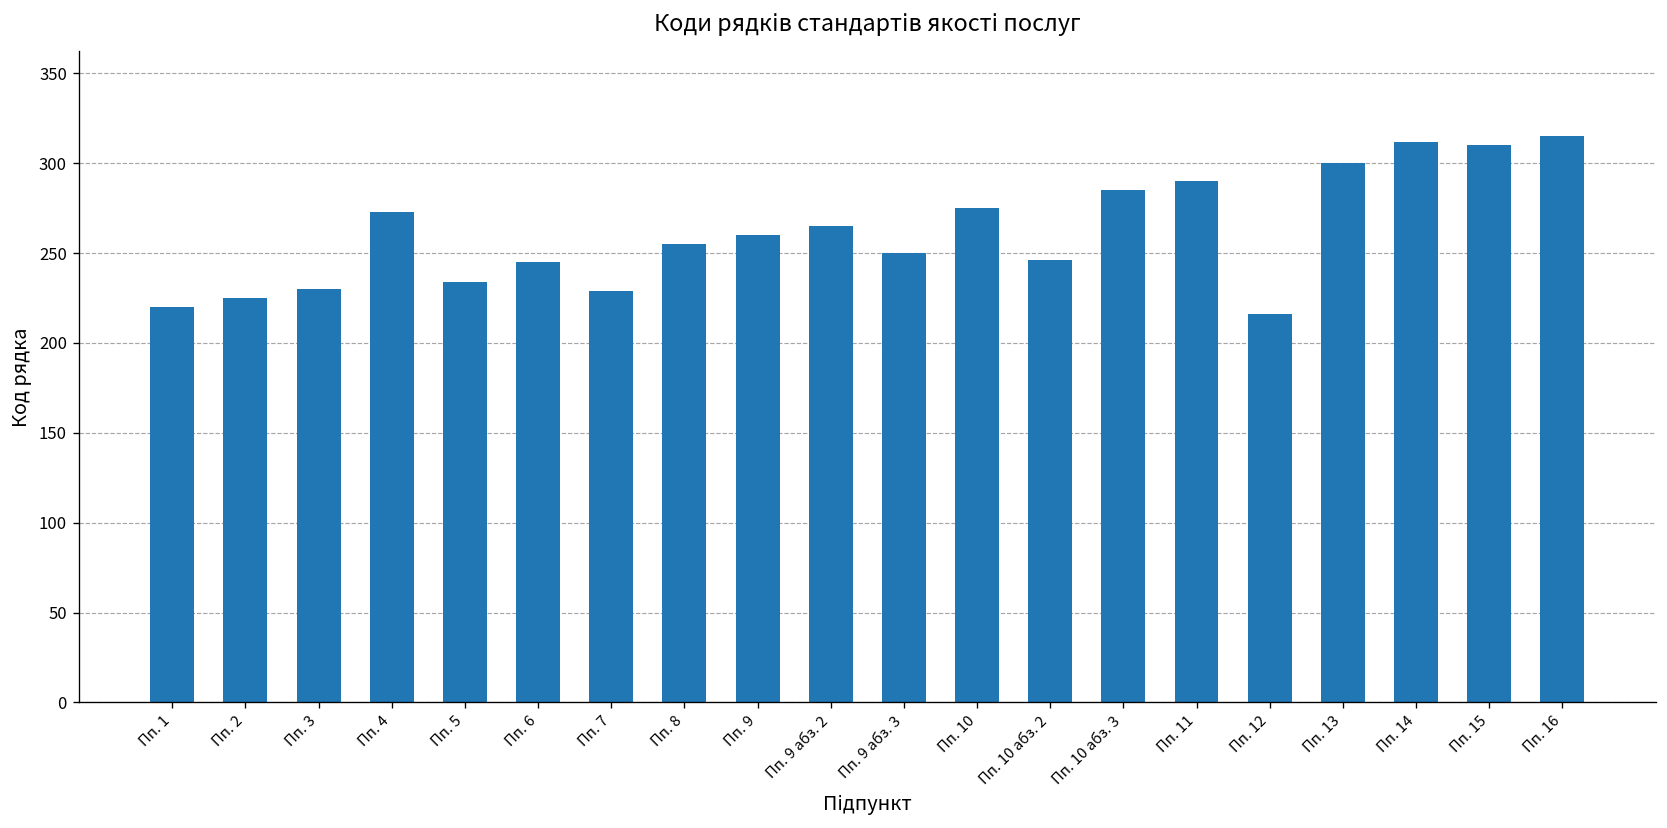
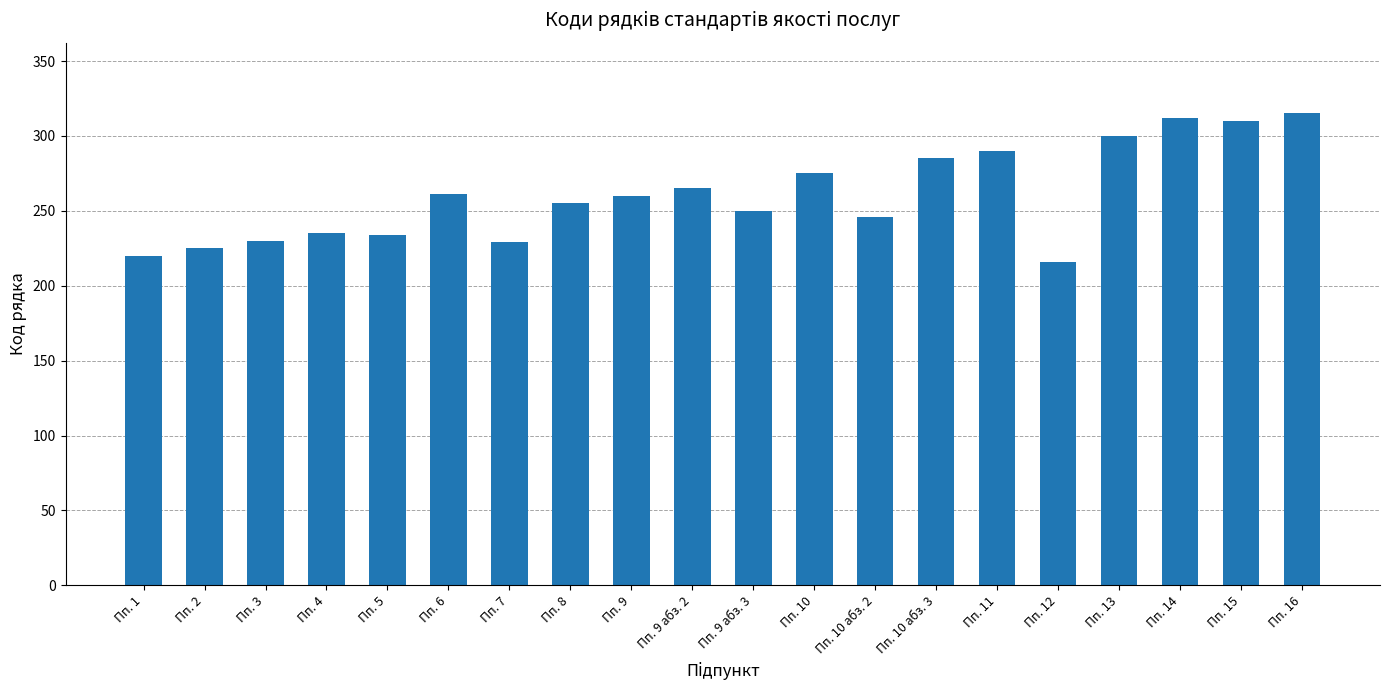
Пп. 4: 273 -> 235
Пп. 6: 245 -> 261
